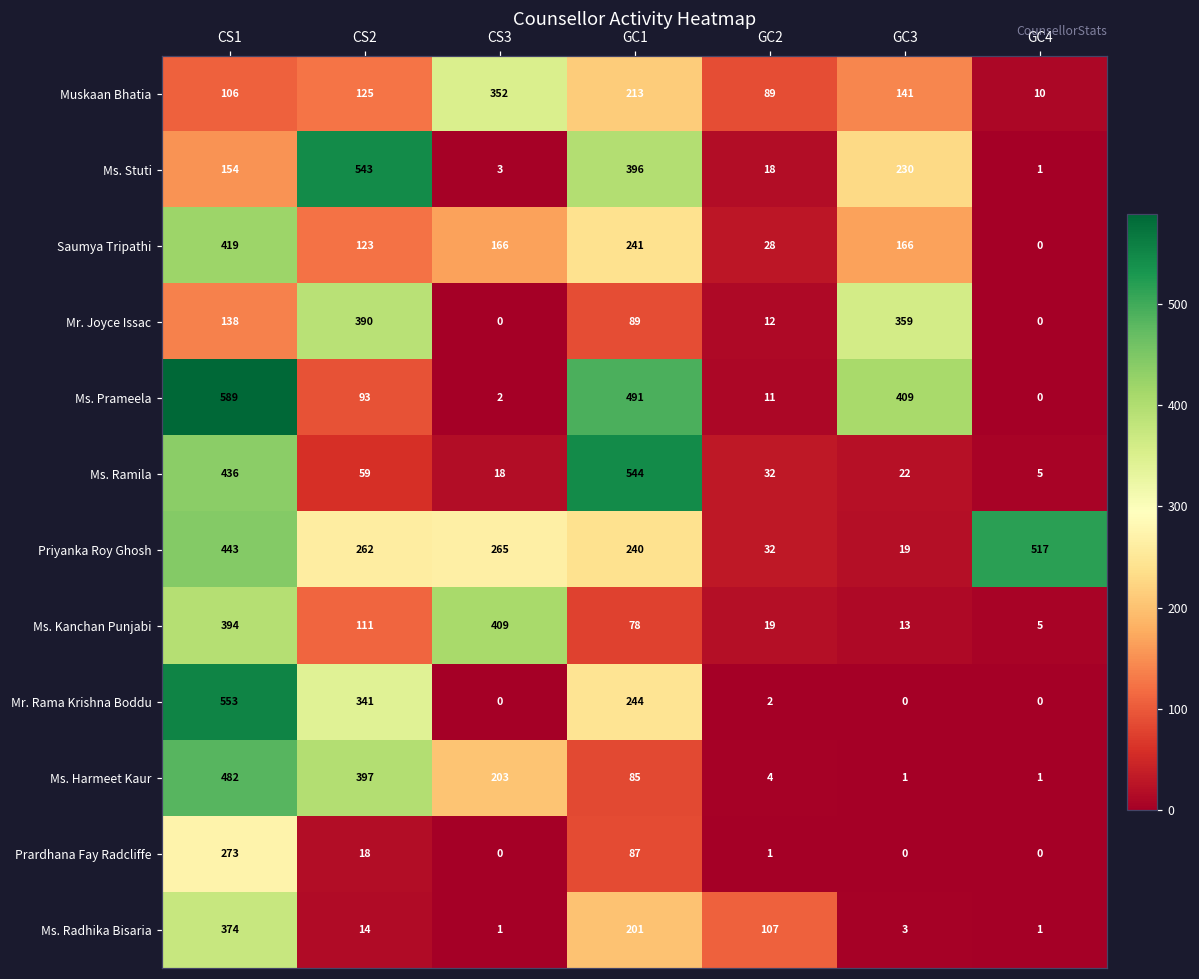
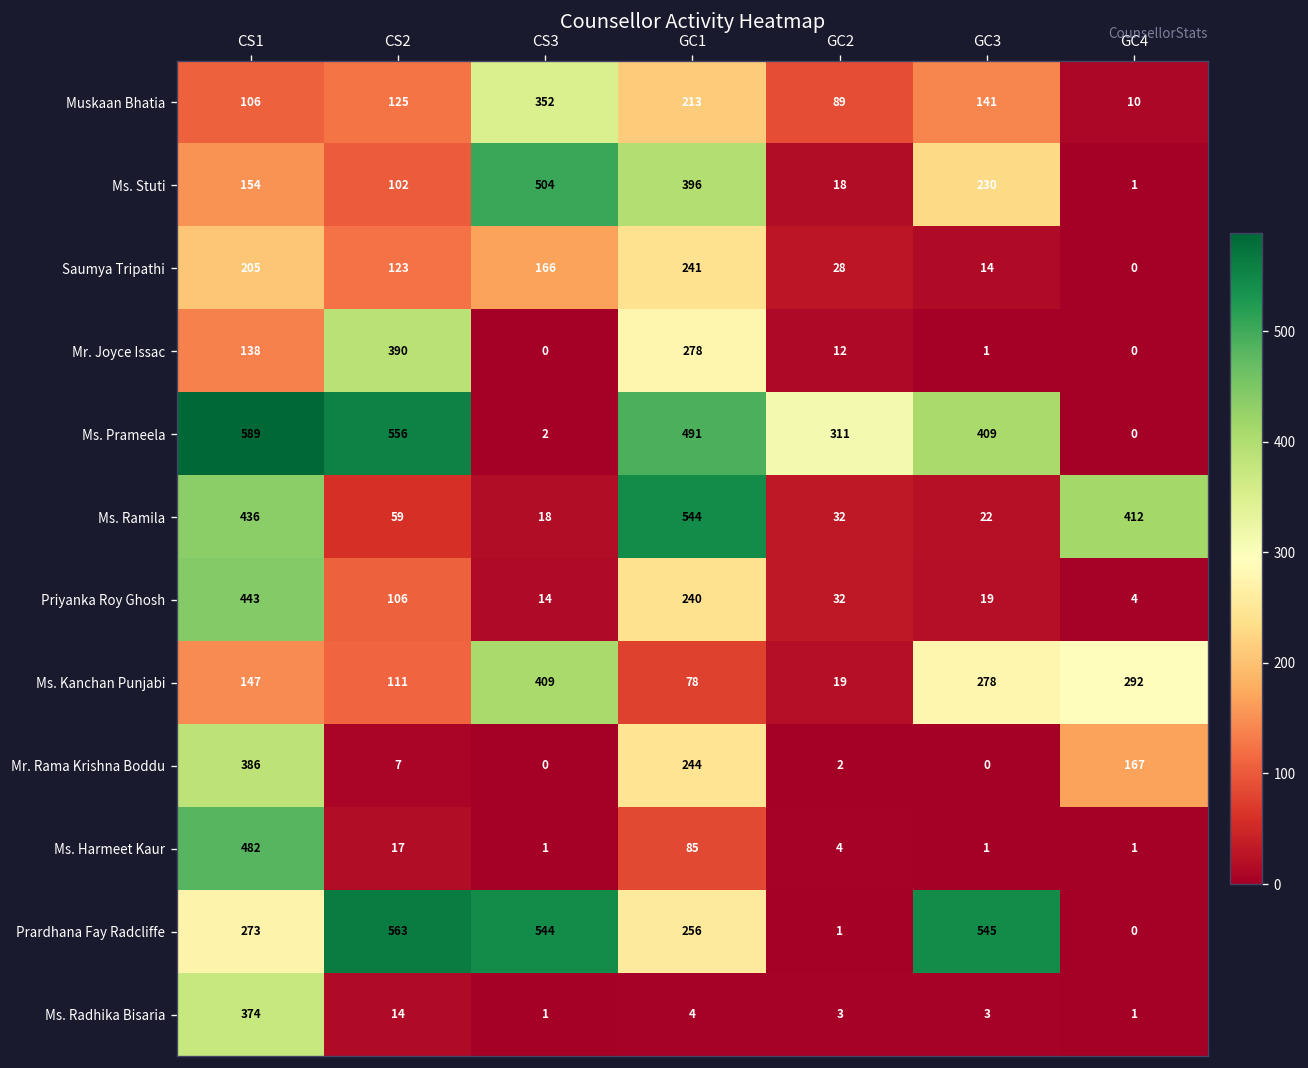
Ms. Stuti, CS2: 543 -> 102
Ms. Stuti, CS3: 3 -> 504
Saumya Tripathi, CS1: 419 -> 205
Saumya Tripathi, GC3: 166 -> 14
Mr. Joyce Issac, GC1: 89 -> 278
Mr. Joyce Issac, GC3: 359 -> 1
Ms. Prameela, CS2: 93 -> 556
Ms. Prameela, GC2: 11 -> 311
Ms. Ramila, GC4: 5 -> 412
Priyanka Roy Ghosh, CS2: 262 -> 106
Priyanka Roy Ghosh, CS3: 265 -> 14
Priyanka Roy Ghosh, GC4: 517 -> 4
Ms. Kanchan Punjabi, CS1: 394 -> 147
Ms. Kanchan Punjabi, GC3: 13 -> 278
Ms. Kanchan Punjabi, GC4: 5 -> 292
Mr. Rama Krishna Boddu, CS1: 553 -> 386
Mr. Rama Krishna Boddu, CS2: 341 -> 7
Mr. Rama Krishna Boddu, GC4: 0 -> 167
Ms. Harmeet Kaur, CS2: 397 -> 17
Ms. Harmeet Kaur, CS3: 203 -> 1
Prardhana Fay Radcliffe, CS2: 18 -> 563
Prardhana Fay Radcliffe, CS3: 0 -> 544
Prardhana Fay Radcliffe, GC1: 87 -> 256
Prardhana Fay Radcliffe, GC3: 0 -> 545
Ms. Radhika Bisaria, GC1: 201 -> 4
Ms. Radhika Bisaria, GC2: 107 -> 3
